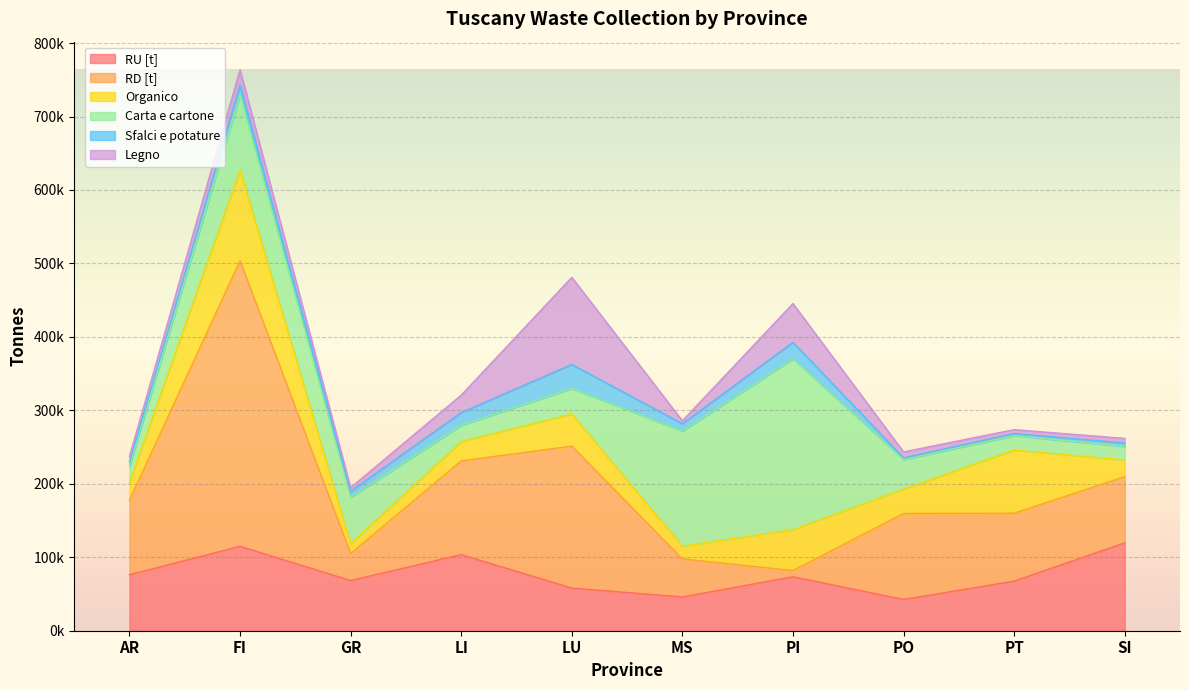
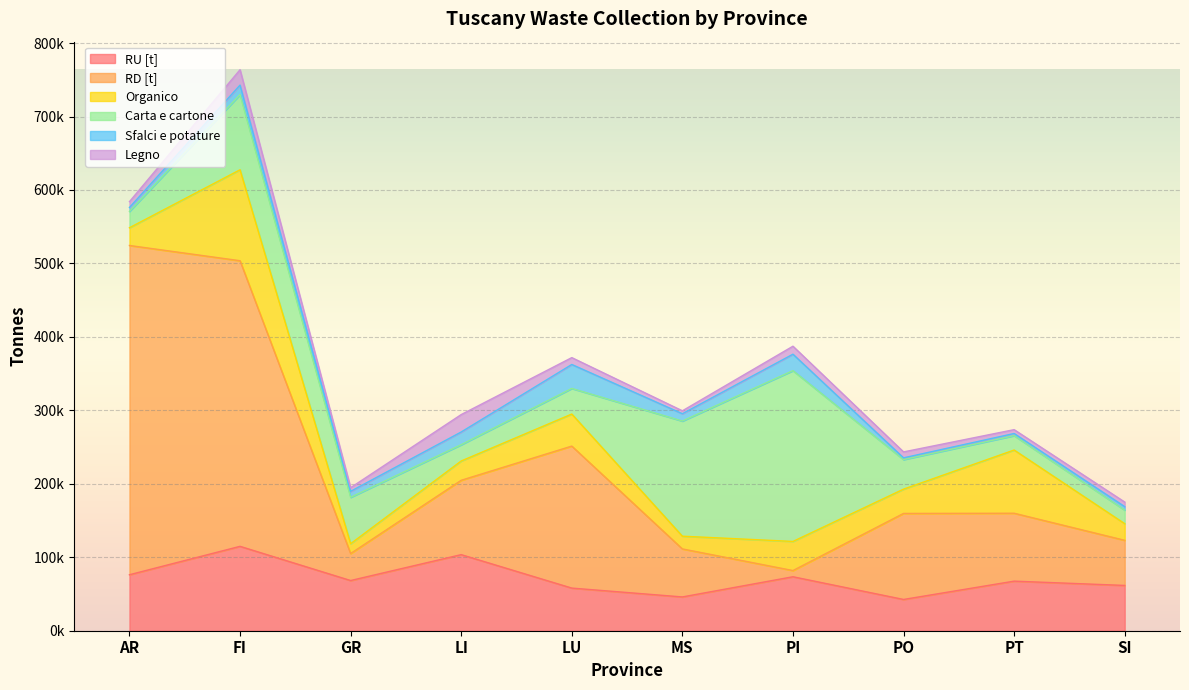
RD [t], AR: 100000 -> 450000
RD [t], LI: 130000 -> 100000
Legno, LU: 120000 -> 10000
RD [t], MS: 50000 -> 70000
Organico, PI: 60000 -> 40000
Legno, PI: 50000 -> 10000
RU [t], SI: 120000 -> 60000
RD [t], SI: 90000 -> 60000
